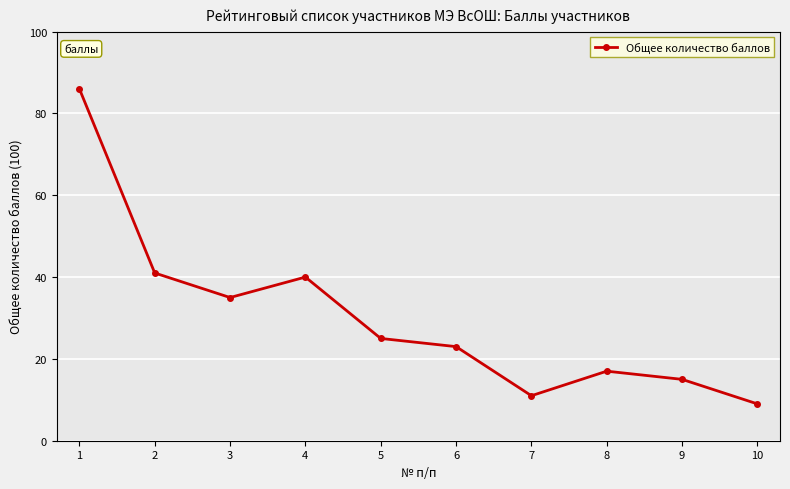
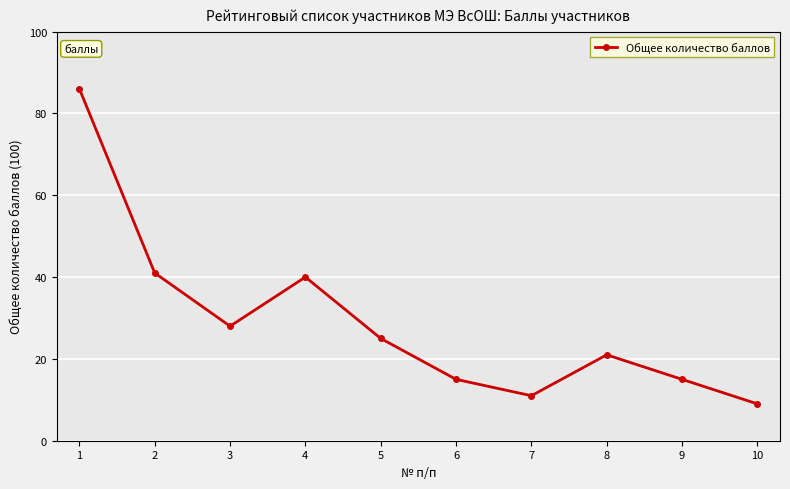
3: 35 -> 28
6: 23 -> 15
8: 17 -> 21
